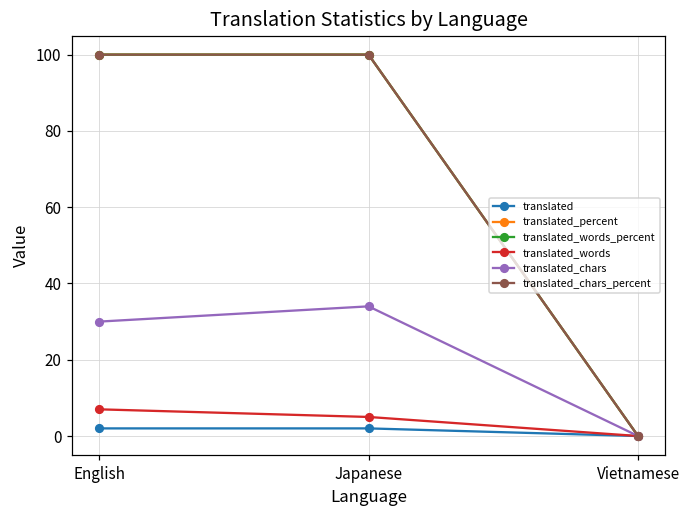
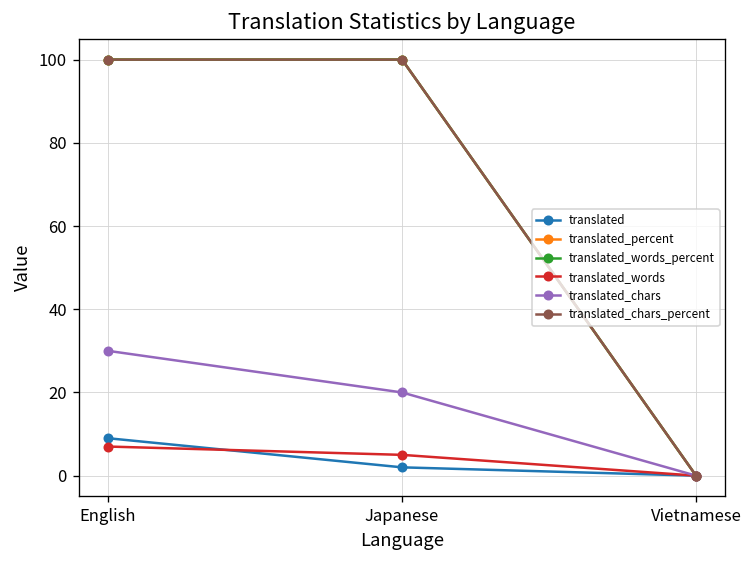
translated, English: 2 -> 9
translated_chars, Japanese: 34 -> 20
